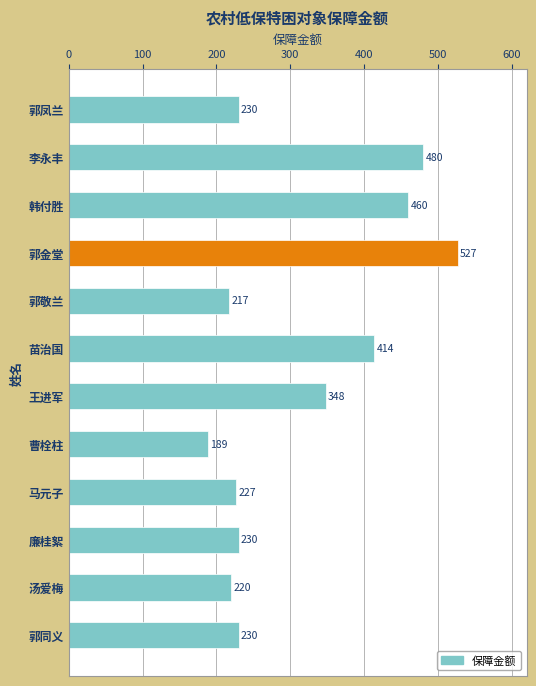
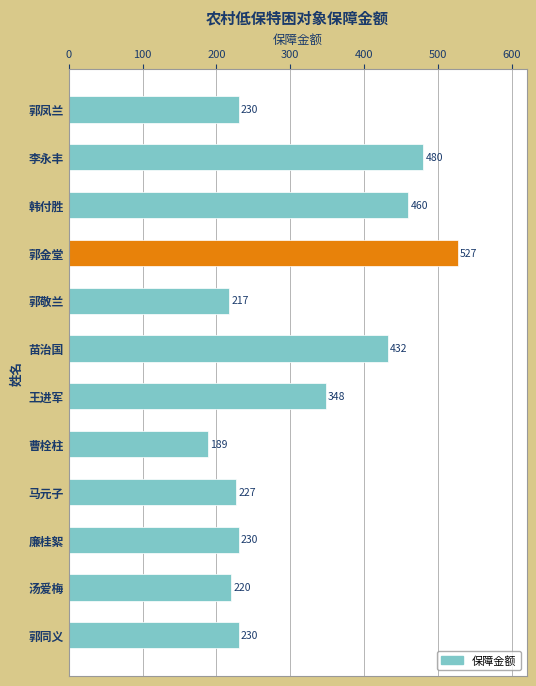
苗治国: 414 -> 432
